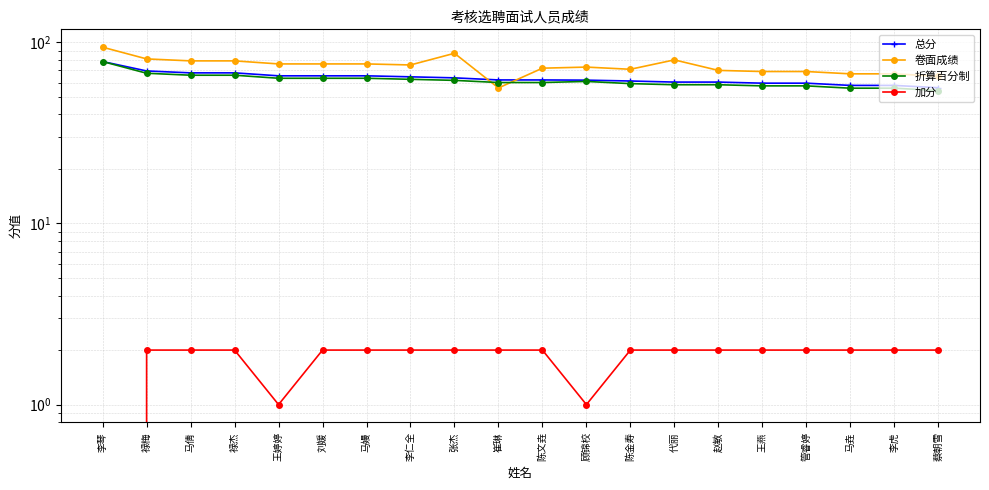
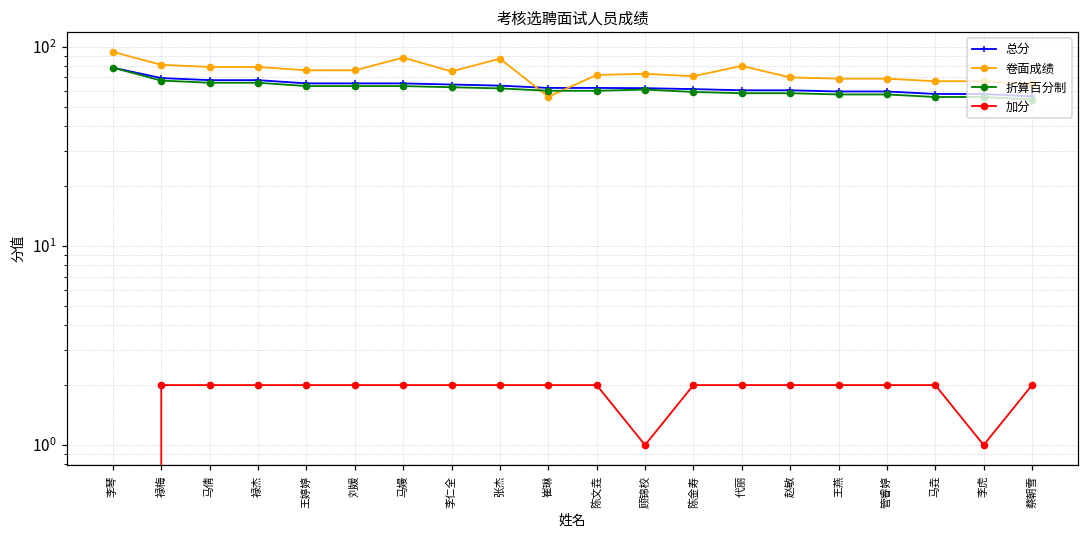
加分, 王婷婷: 1 -> 2
卷面成绩, 马嫚: 76 -> 90
加分, 李虎: 2 -> 1
